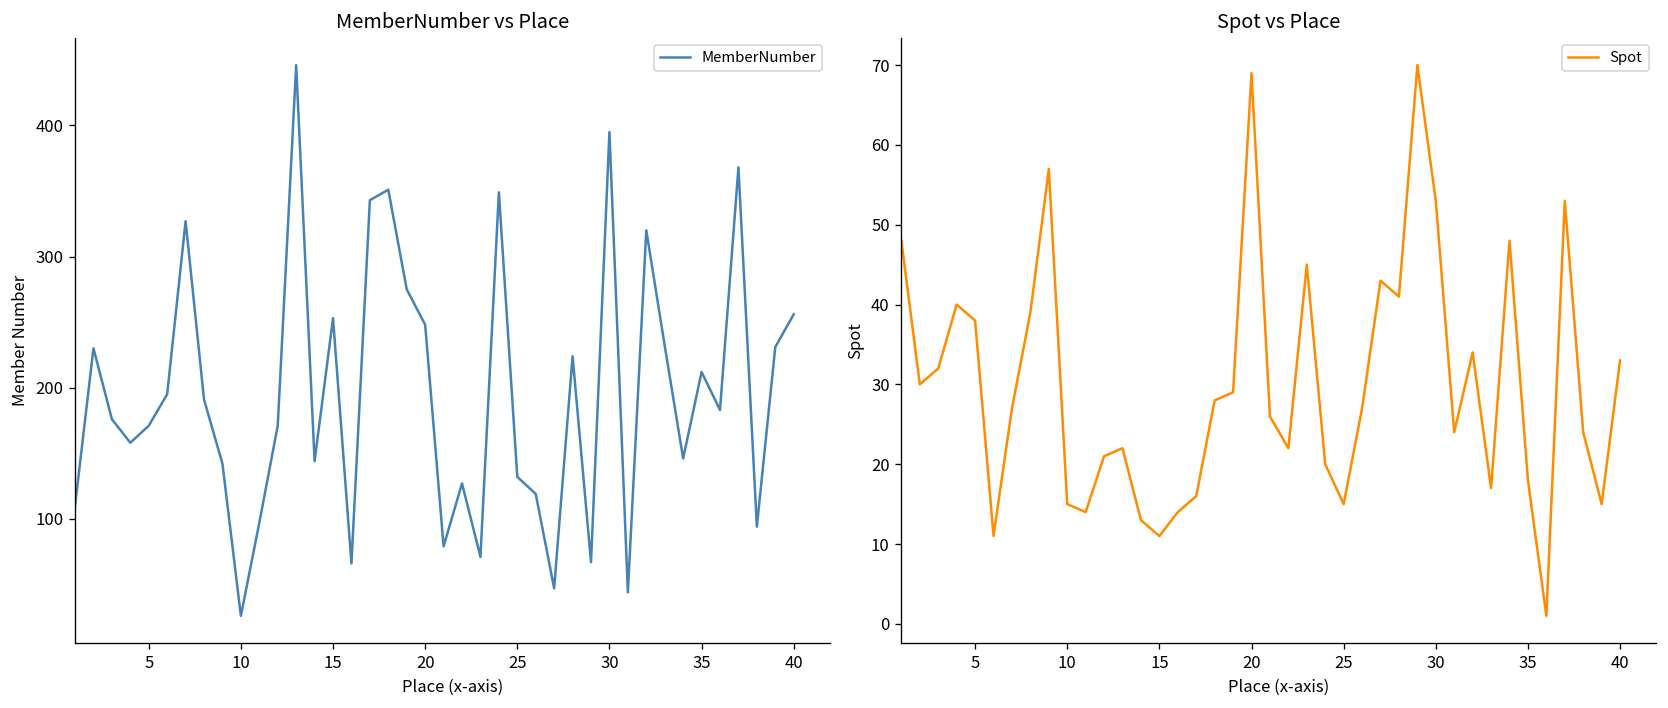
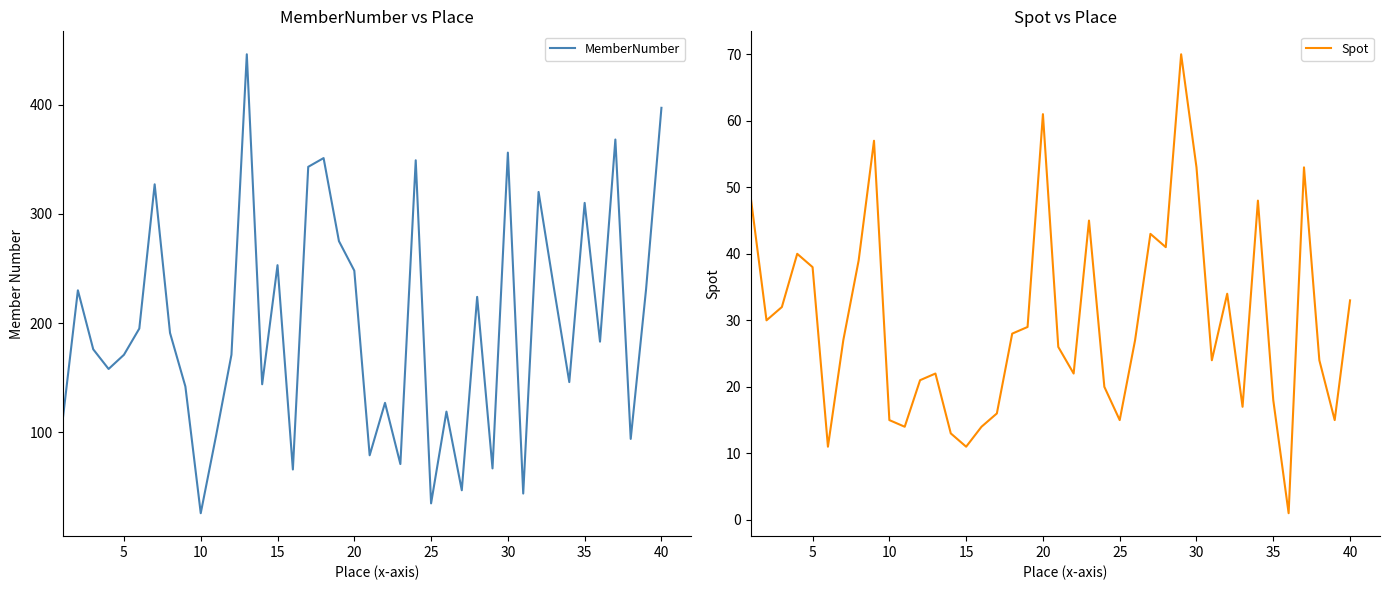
MemberNumber vs Place, 25: 132 -> 35
MemberNumber vs Place, 30: 395 -> 356
MemberNumber vs Place, 35: 212 -> 310
MemberNumber vs Place, 40: 256 -> 397
Spot vs Place, 20: 69 -> 61
